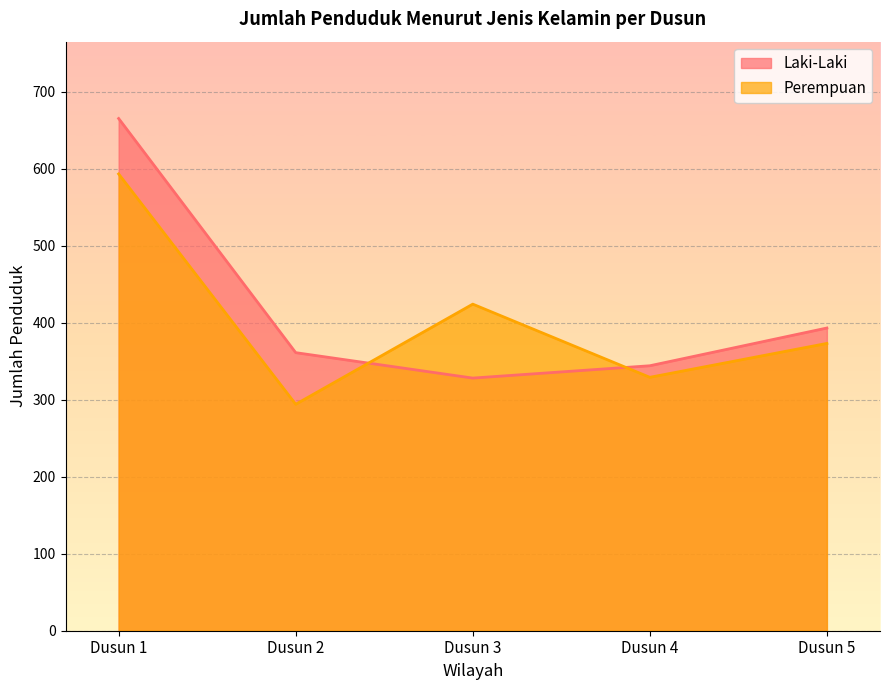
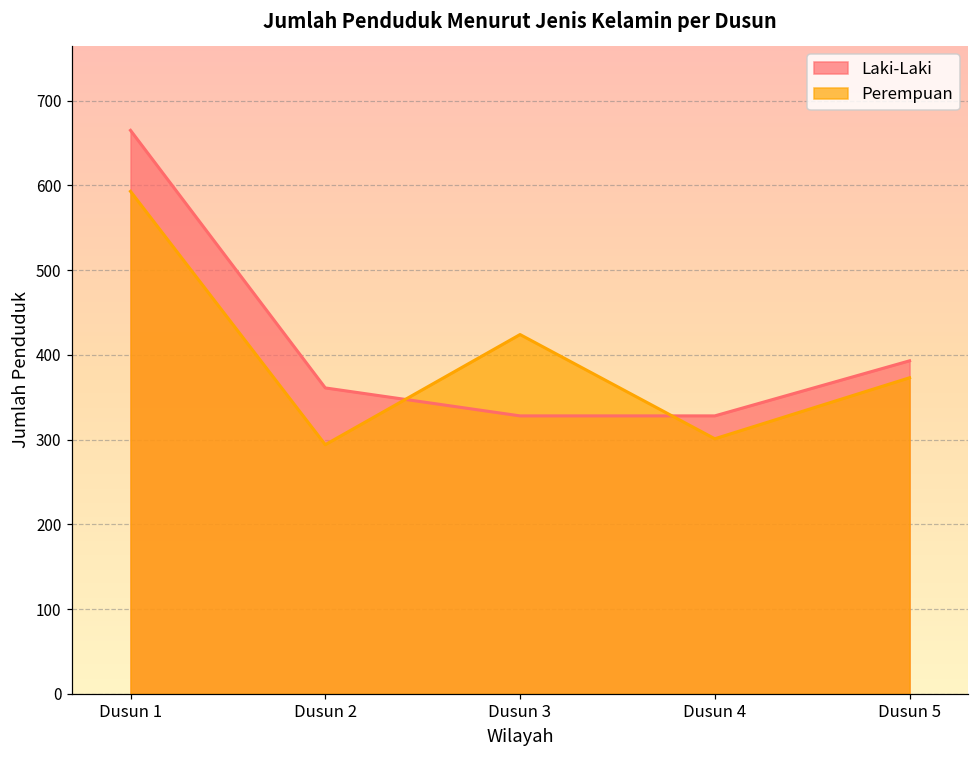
Laki-Laki, Dusun 4: 340 -> 330
Perempuan, Dusun 4: 330 -> 300
